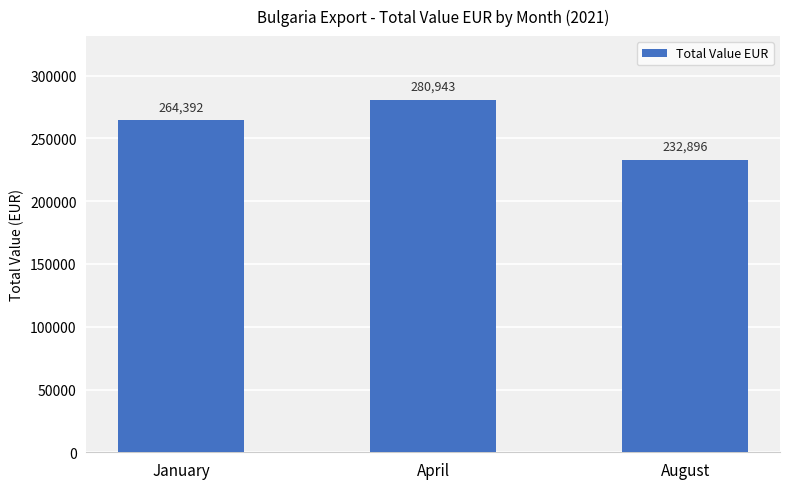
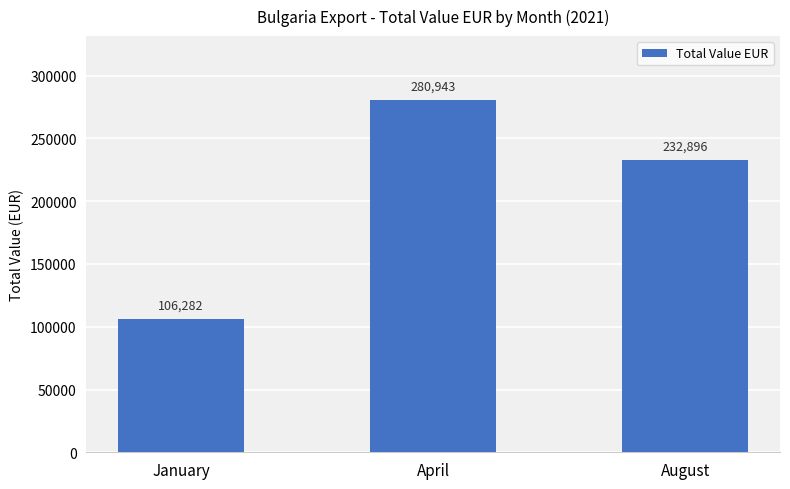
January: 264,392 -> 106,282
